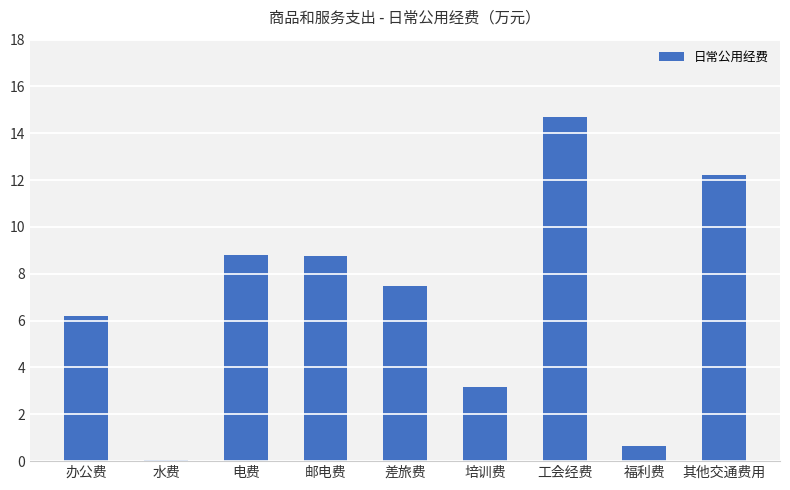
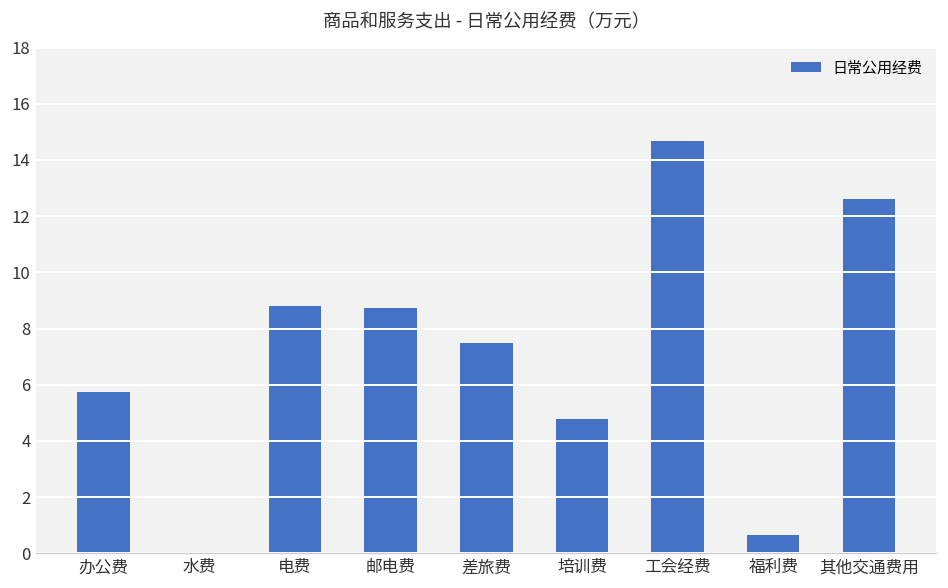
办公费: 6.2 -> 5.8
培训费: 3.2 -> 4.8
其他交通费用: 12.2 -> 12.6
